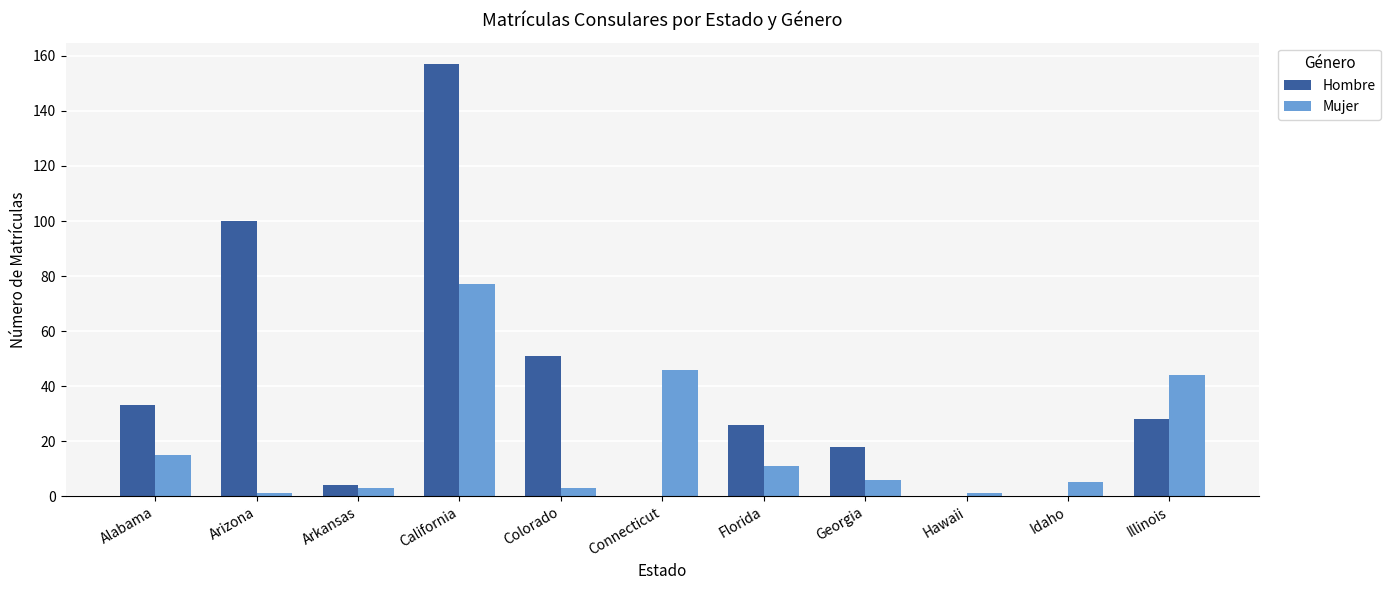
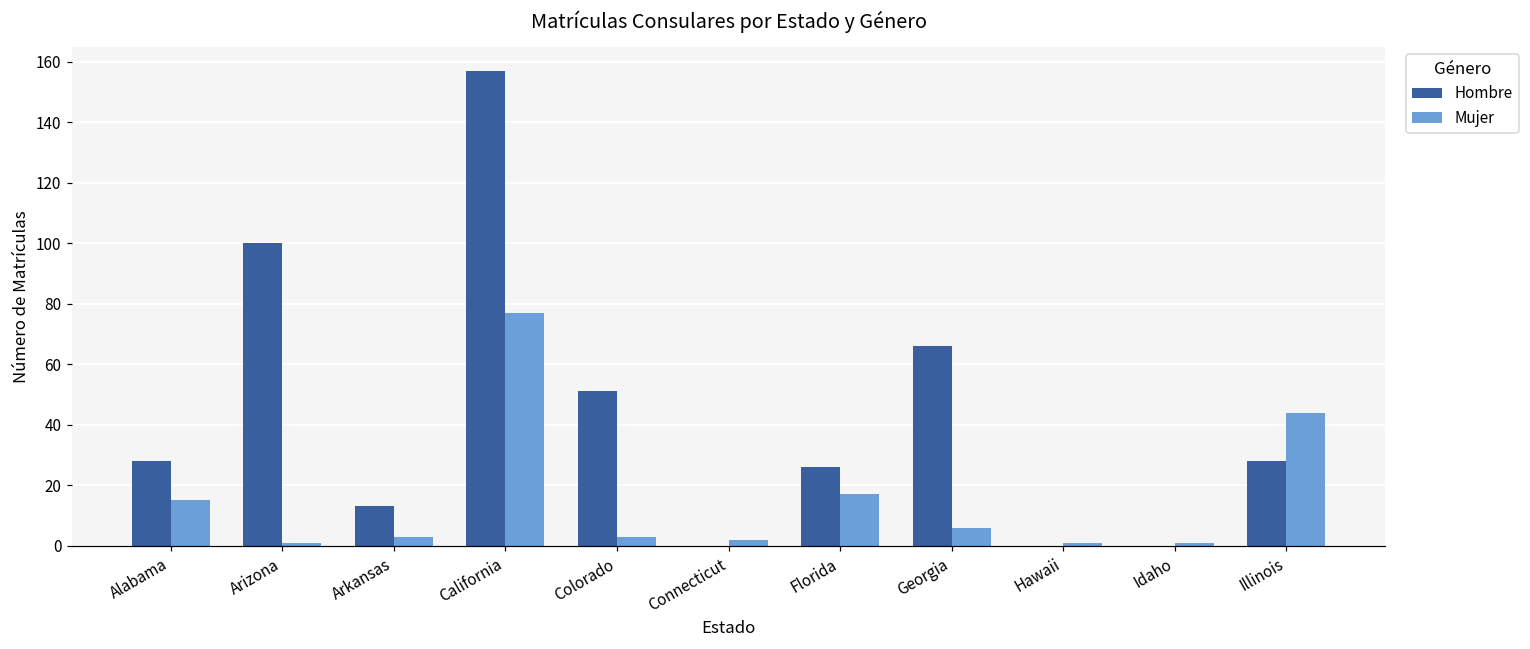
Hombre, Alabama: 33 -> 28
Hombre, Arkansas: 4 -> 13
Mujer, Connecticut: 46 -> 2
Mujer, Florida: 11 -> 17
Hombre, Georgia: 18 -> 66
Mujer, Idaho: 5 -> 1
